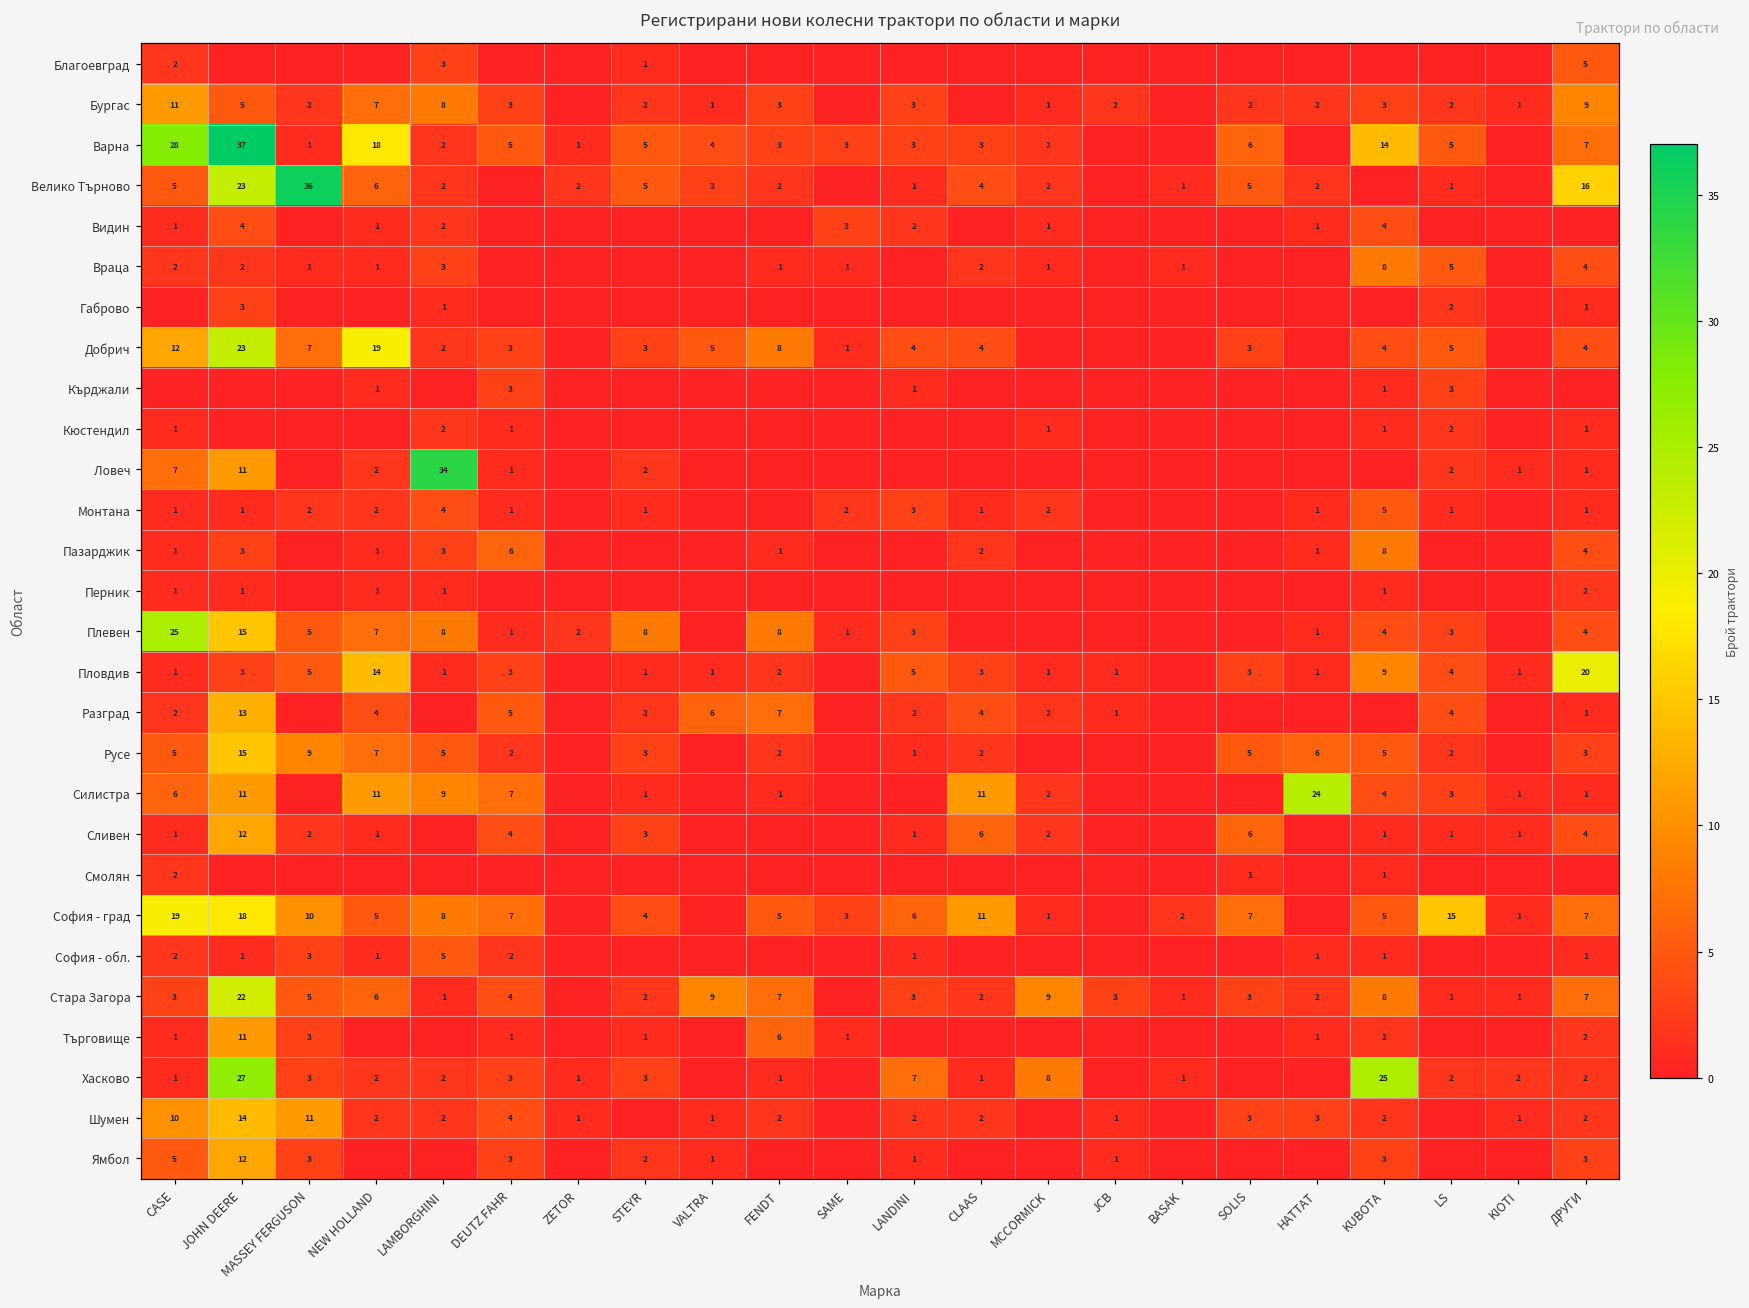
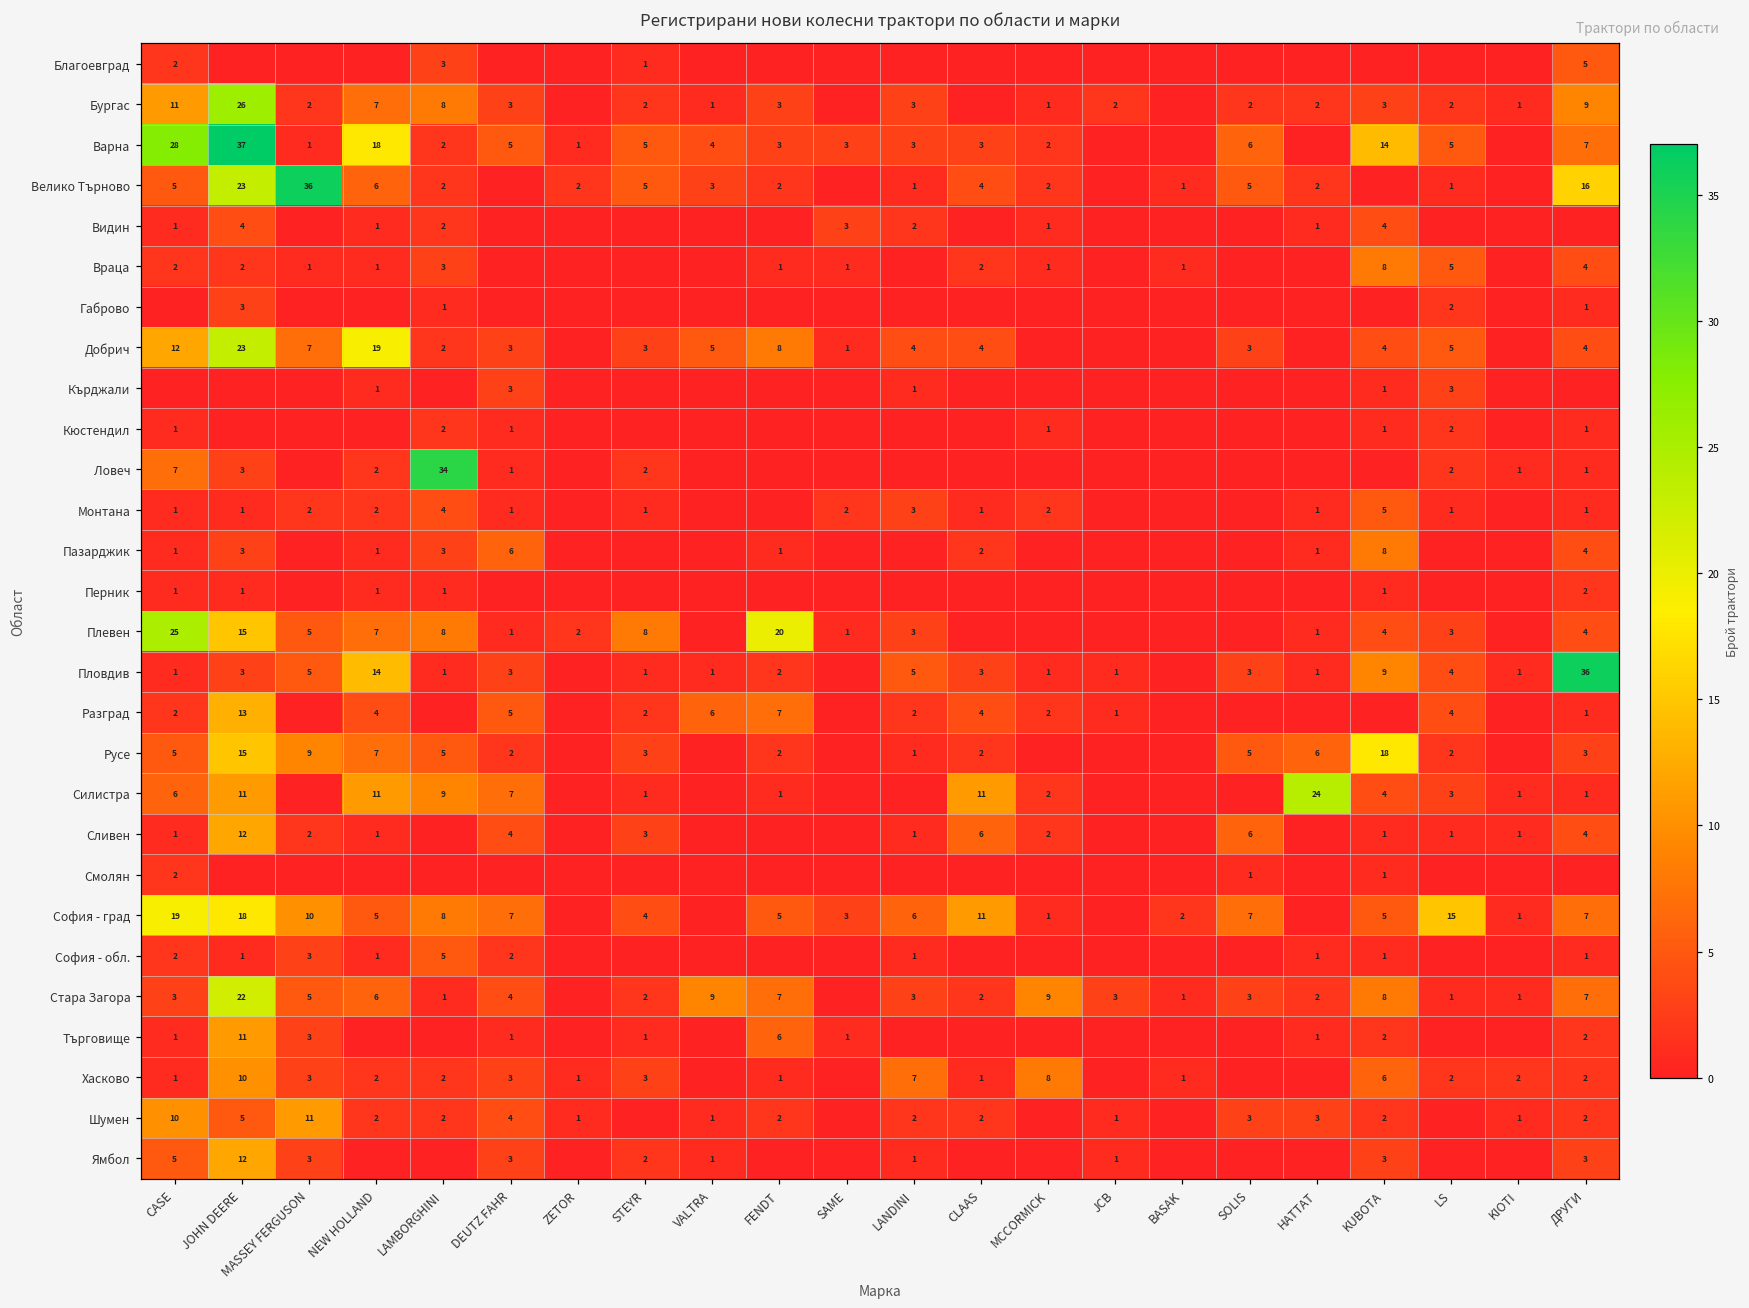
Бургас, JOHN DEERE: 5 -> 26
Ловеч, JOHN DEERE: 11 -> 3
Плевен, FENDT: 8 -> 20
Пловдив, ДРУГИ: 20 -> 36
Русе, KUBOTA: 5 -> 18
Хасково, JOHN DEERE: 27 -> 10
Хасково, KUBOTA: 25 -> 6
Шумен, JOHN DEERE: 14 -> 5
